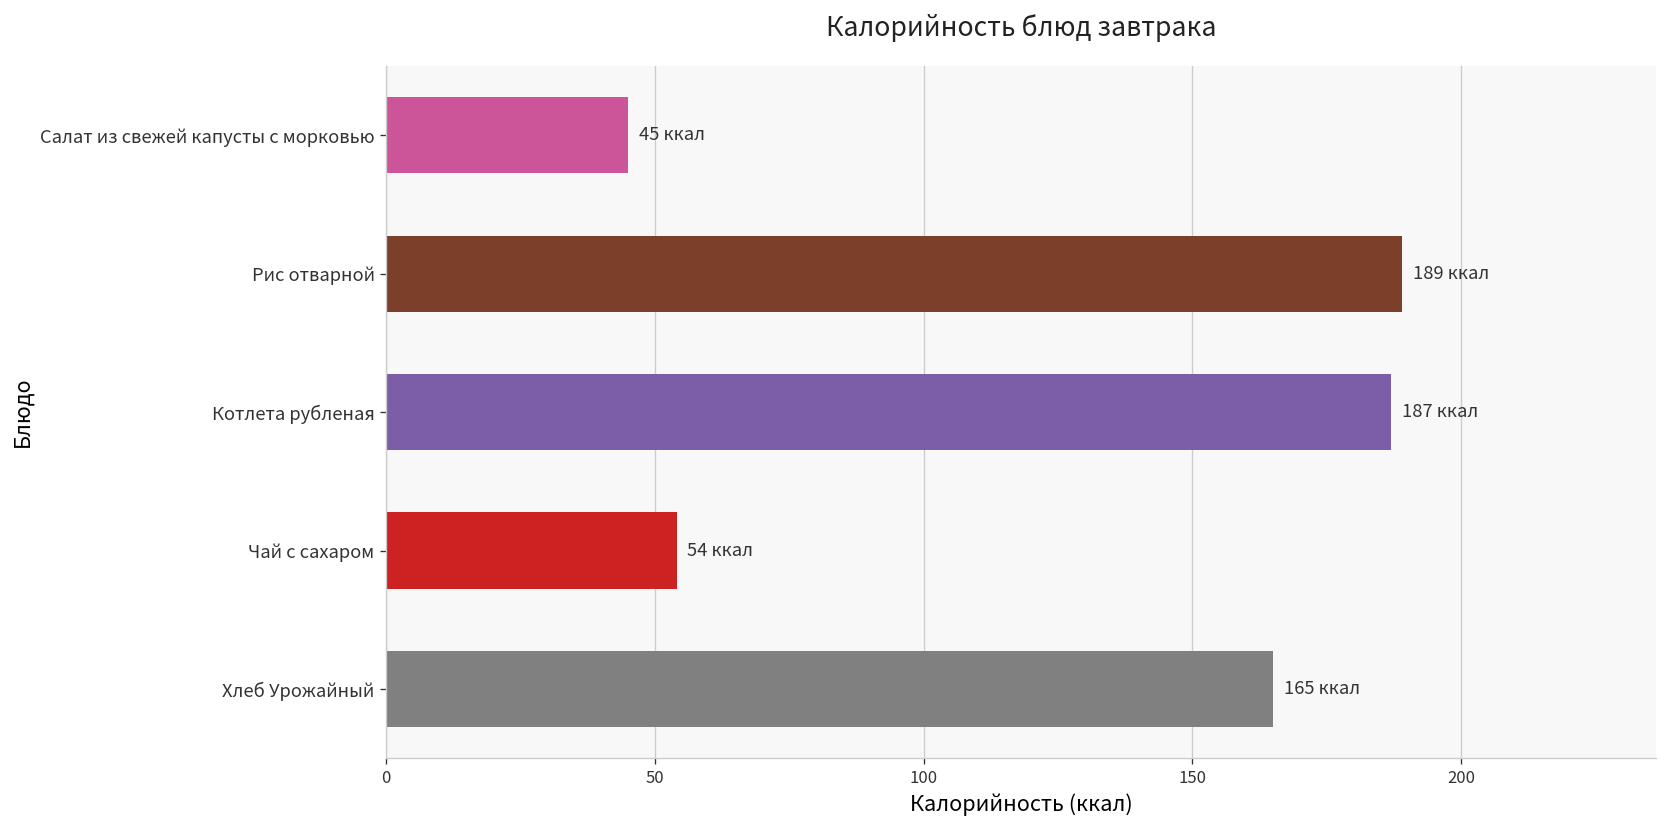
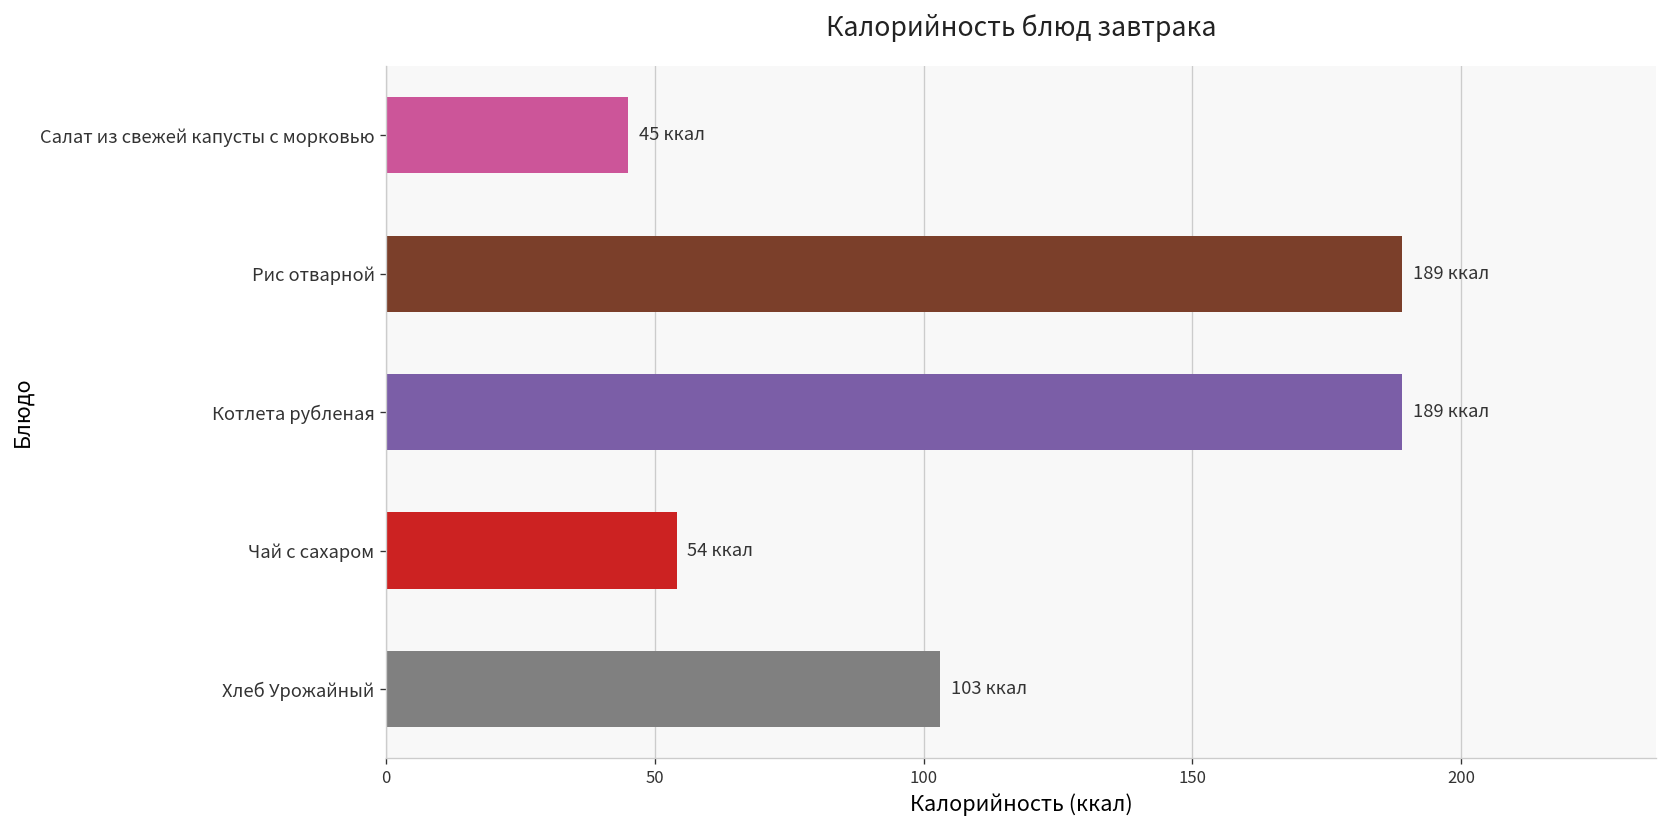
Котлета рубленая: 187 -> 189
Хлеб Урожайный: 165 -> 103
